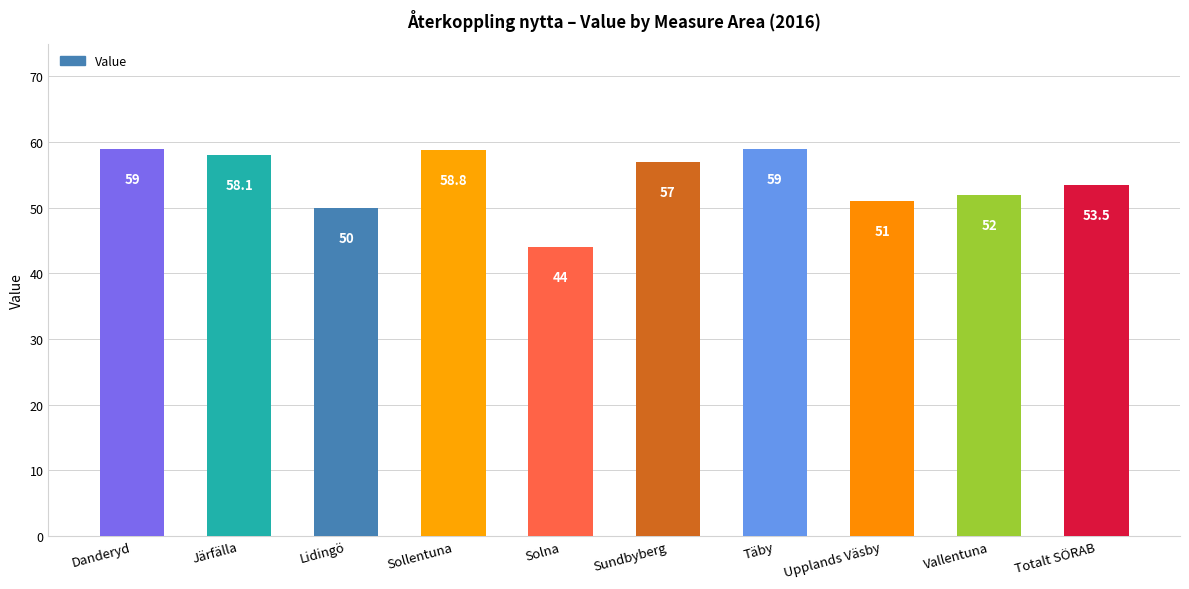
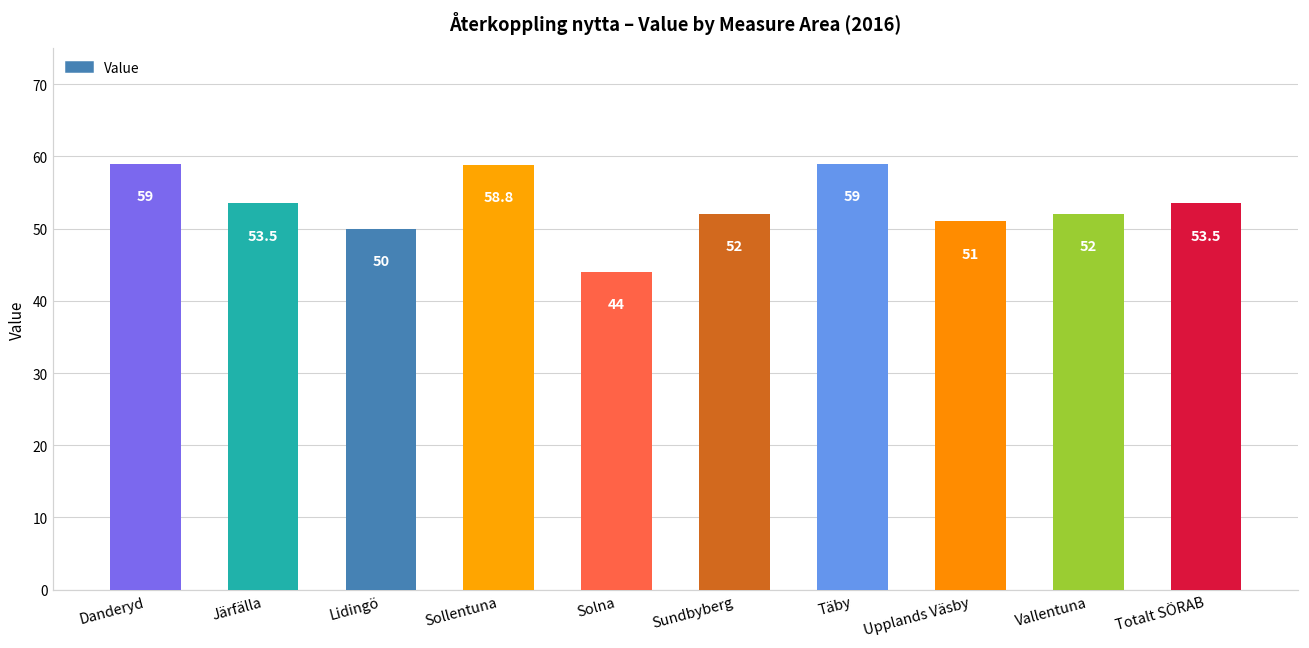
Järfälla: 58.1 -> 53.5
Sundbyberg: 57 -> 52
